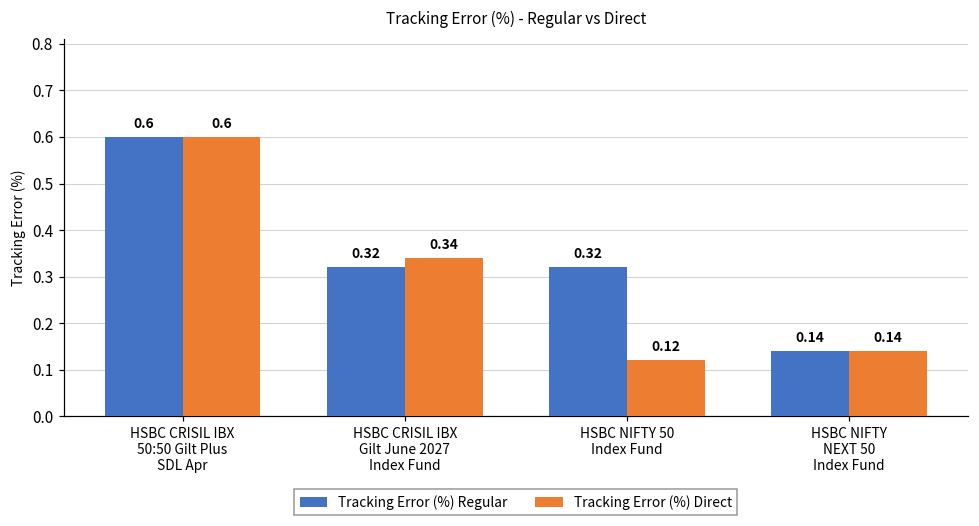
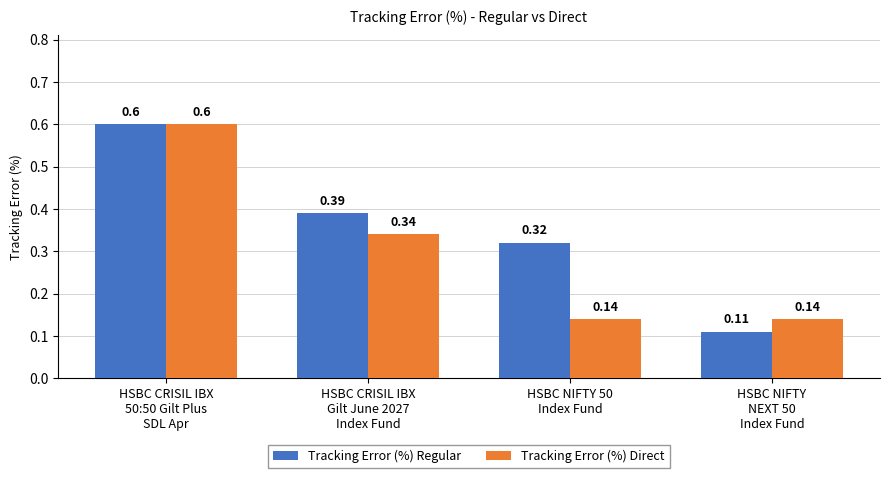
Tracking Error (%) Regular, HSBC CRISIL IBX Gilt June 2027 Index Fund: 0.32 -> 0.39
Tracking Error (%) Direct, HSBC NIFTY 50 Index Fund: 0.12 -> 0.14
Tracking Error (%) Regular, HSBC NIFTY NEXT 50 Index Fund: 0.14 -> 0.11
